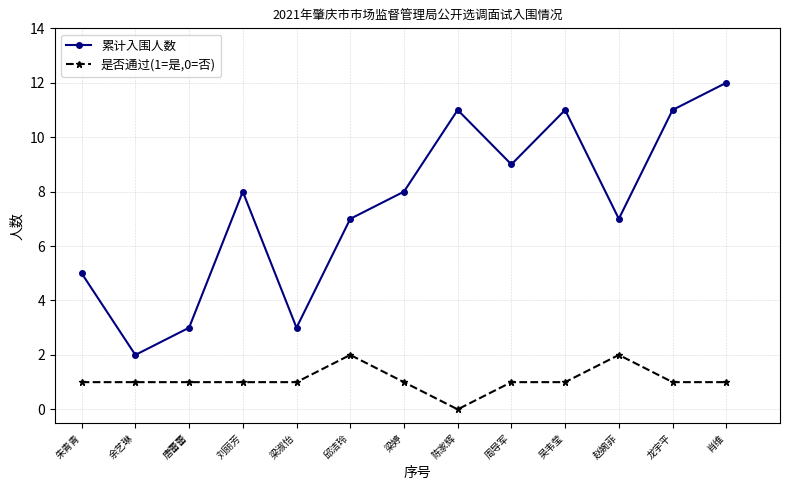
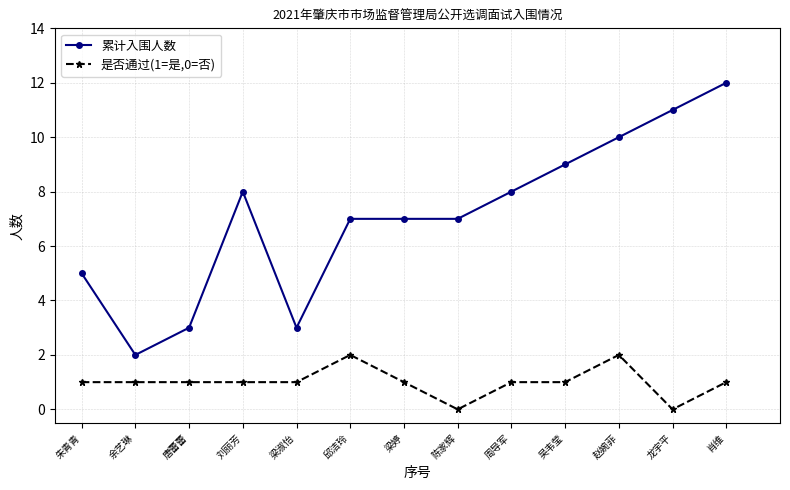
累计入围人数, 梁婷: 8 -> 7
累计入围人数, 陈家辉: 11 -> 7
累计入围人数, 周导军: 9 -> 8
累计入围人数, 吴韦莹: 11 -> 9
累计入围人数, 赵婉菲: 7 -> 10
是否通过(1=是,0=否), 龙宇平: 1 -> 0
